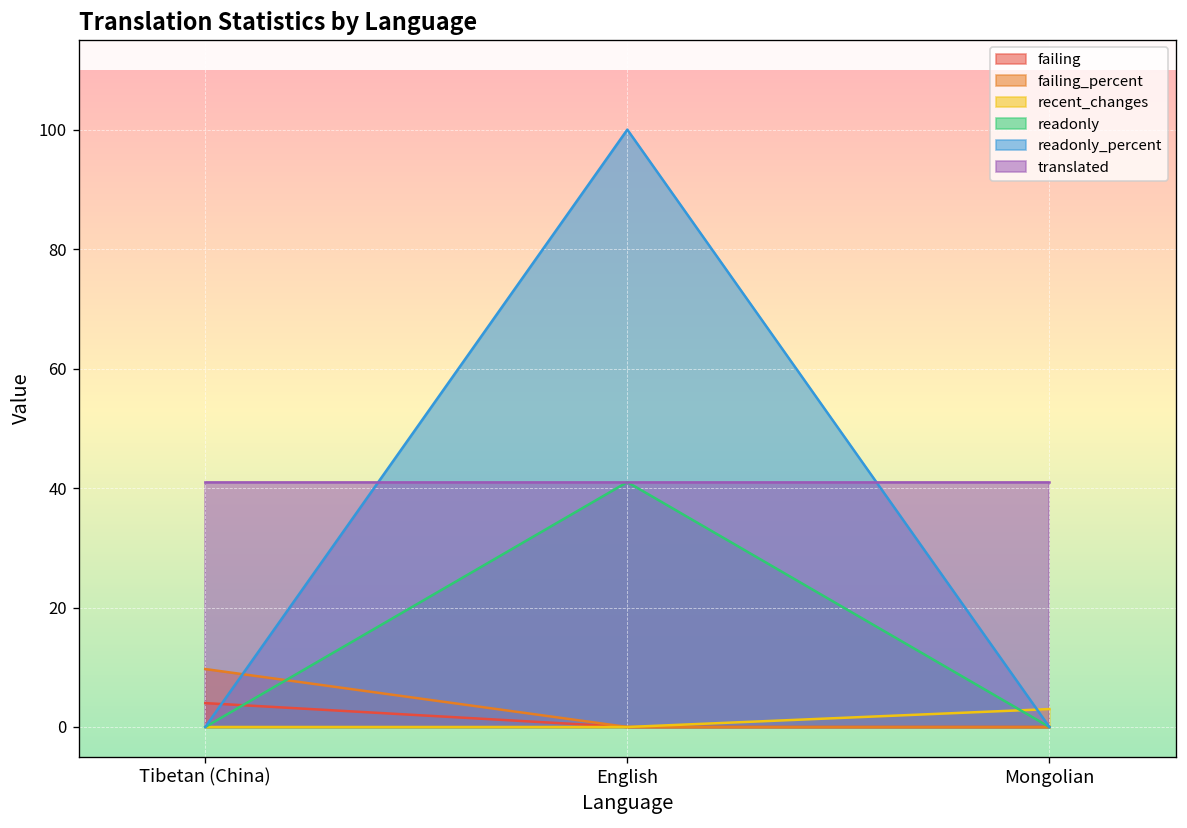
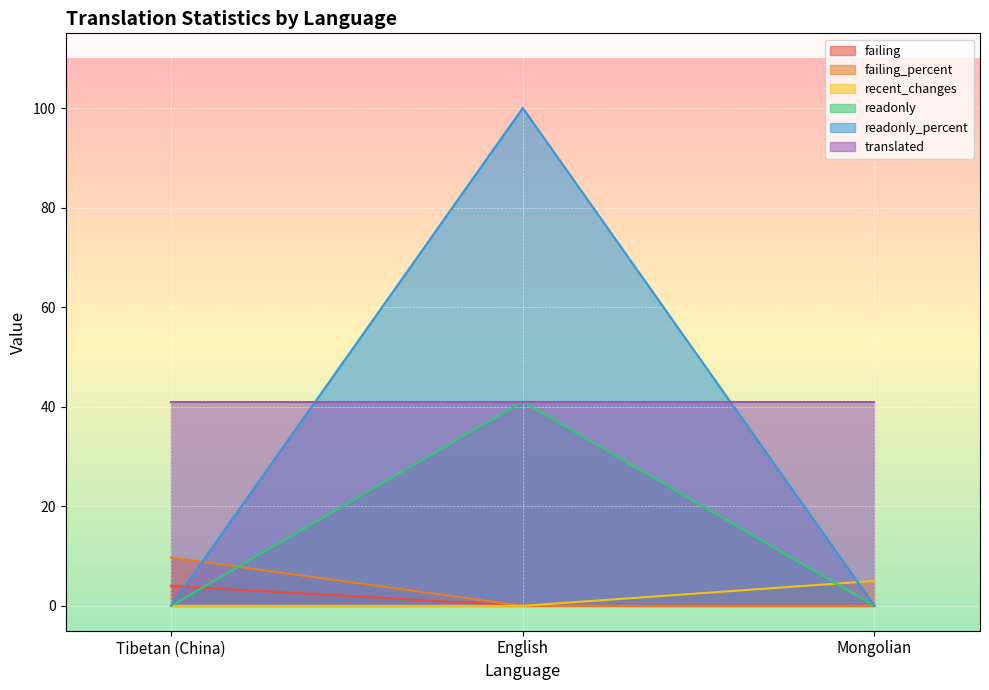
recent_changes, Mongolian: 3 -> 5
